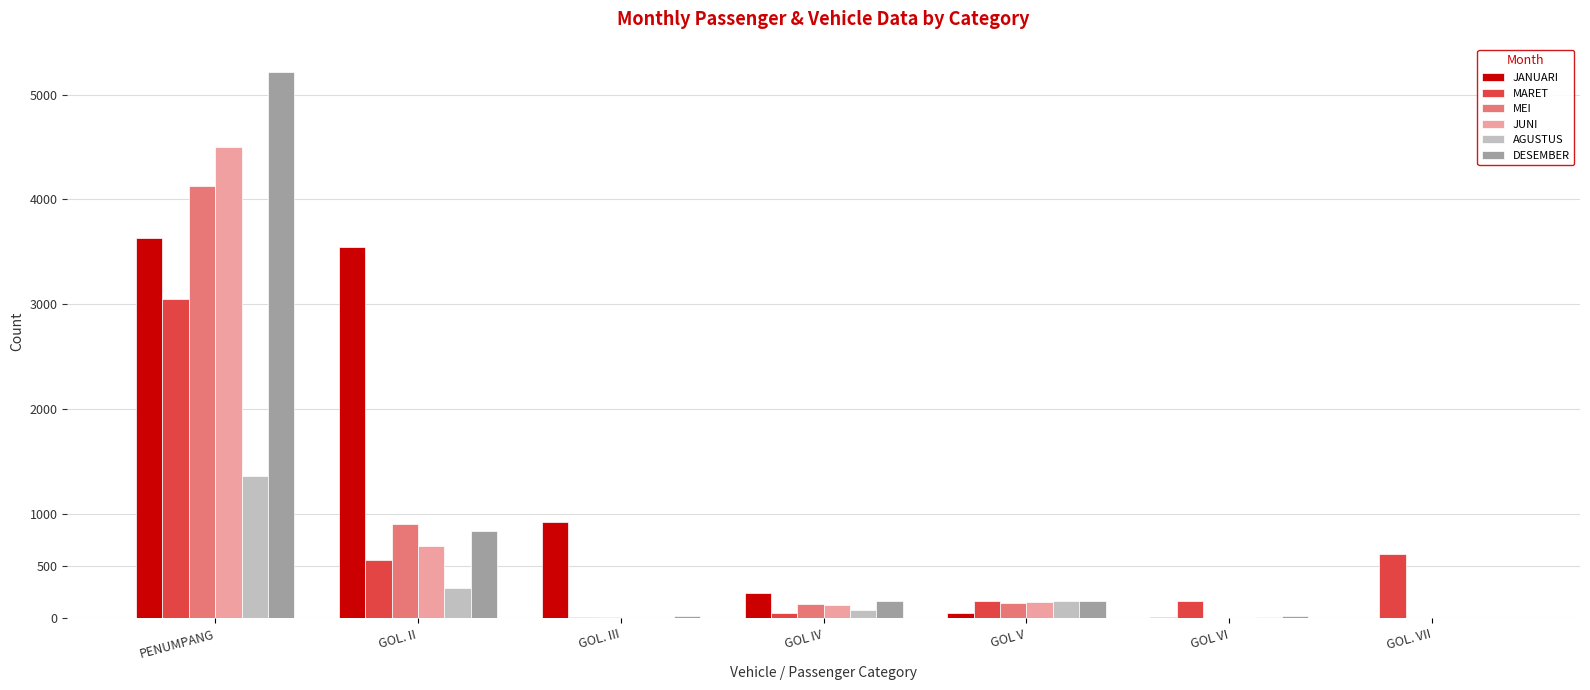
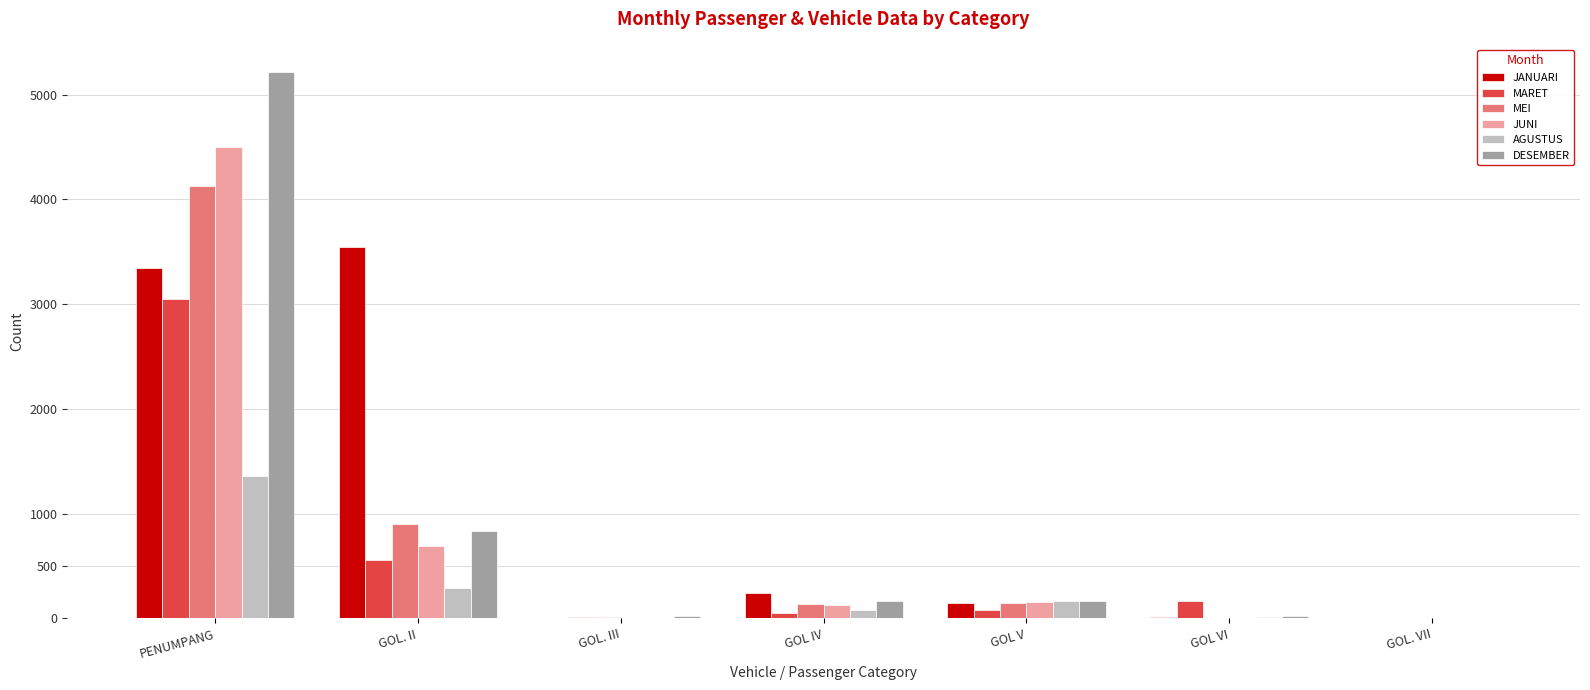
JANUARI, PENUMPANG: 3630 -> 3350
JANUARI, GOL. III: 920 -> 10
JANUARI, GOL V: 60 -> 150
MARET, GOL V: 160 -> 80
MARET, GOL. VII: 620 -> 0
